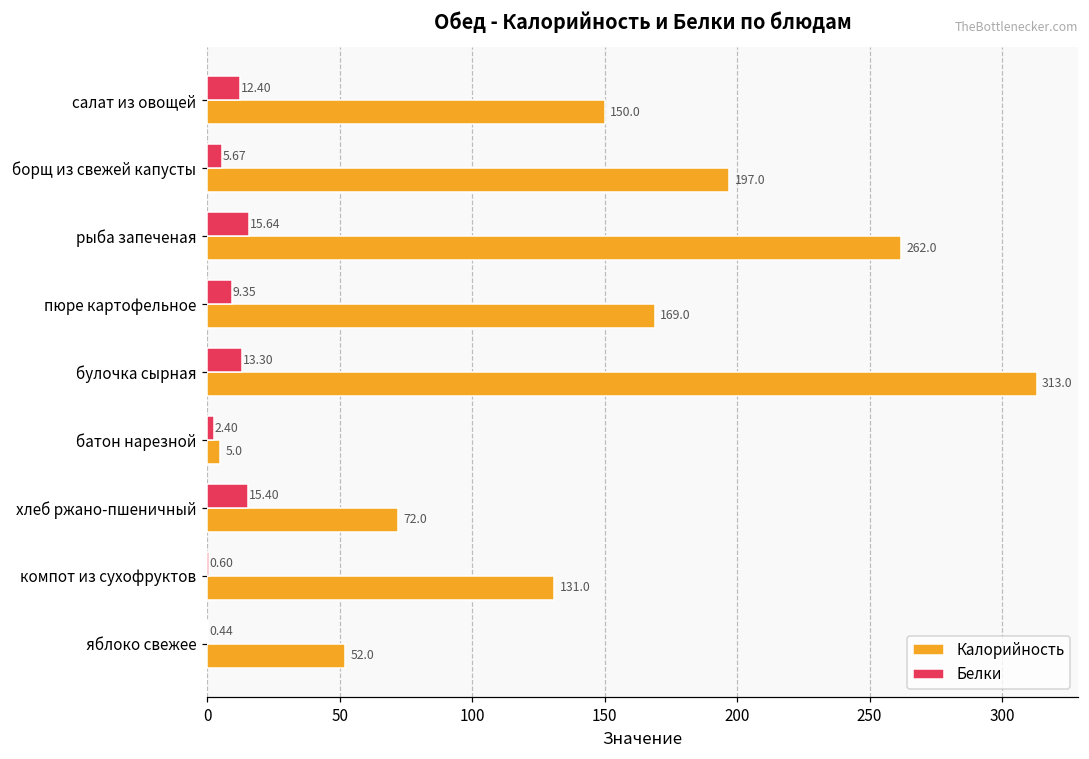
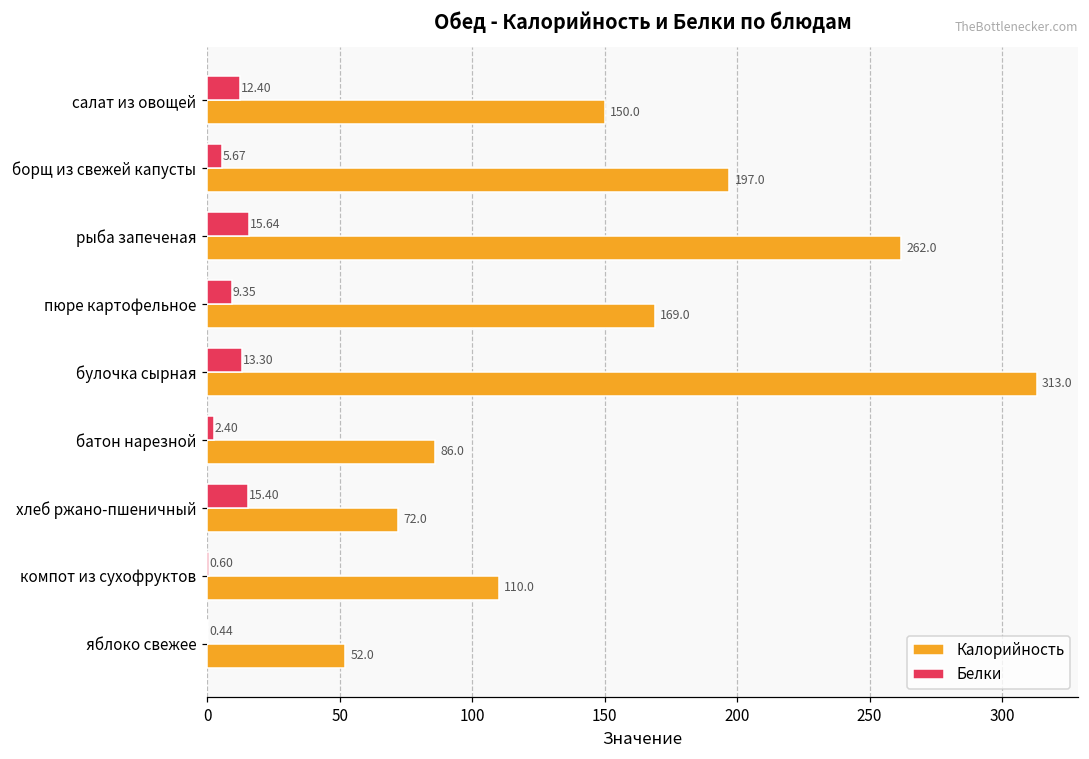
Калорийность, батон нарезной: 5.0 -> 86.0
Калорийность, компот из сухофруктов: 131.0 -> 110.0
